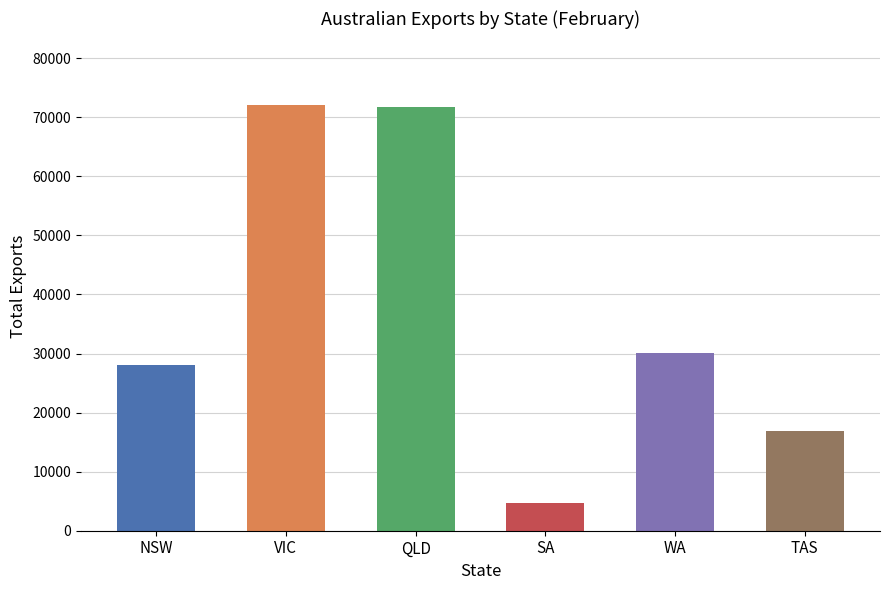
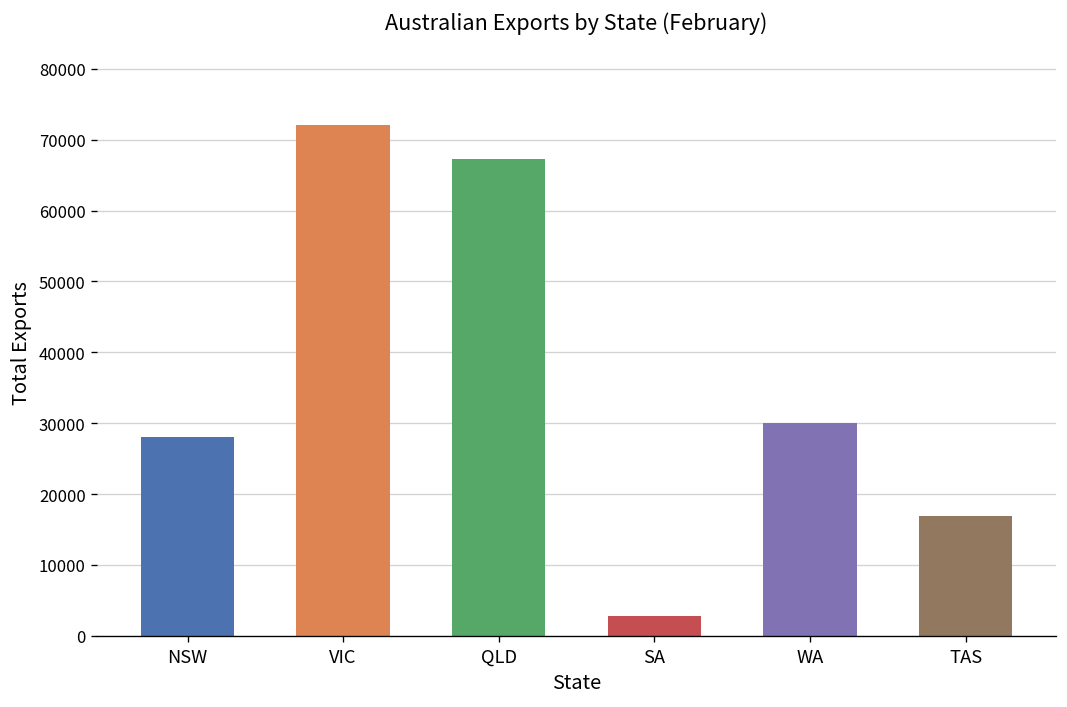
QLD: 72000 -> 67000
SA: 5000 -> 3000
